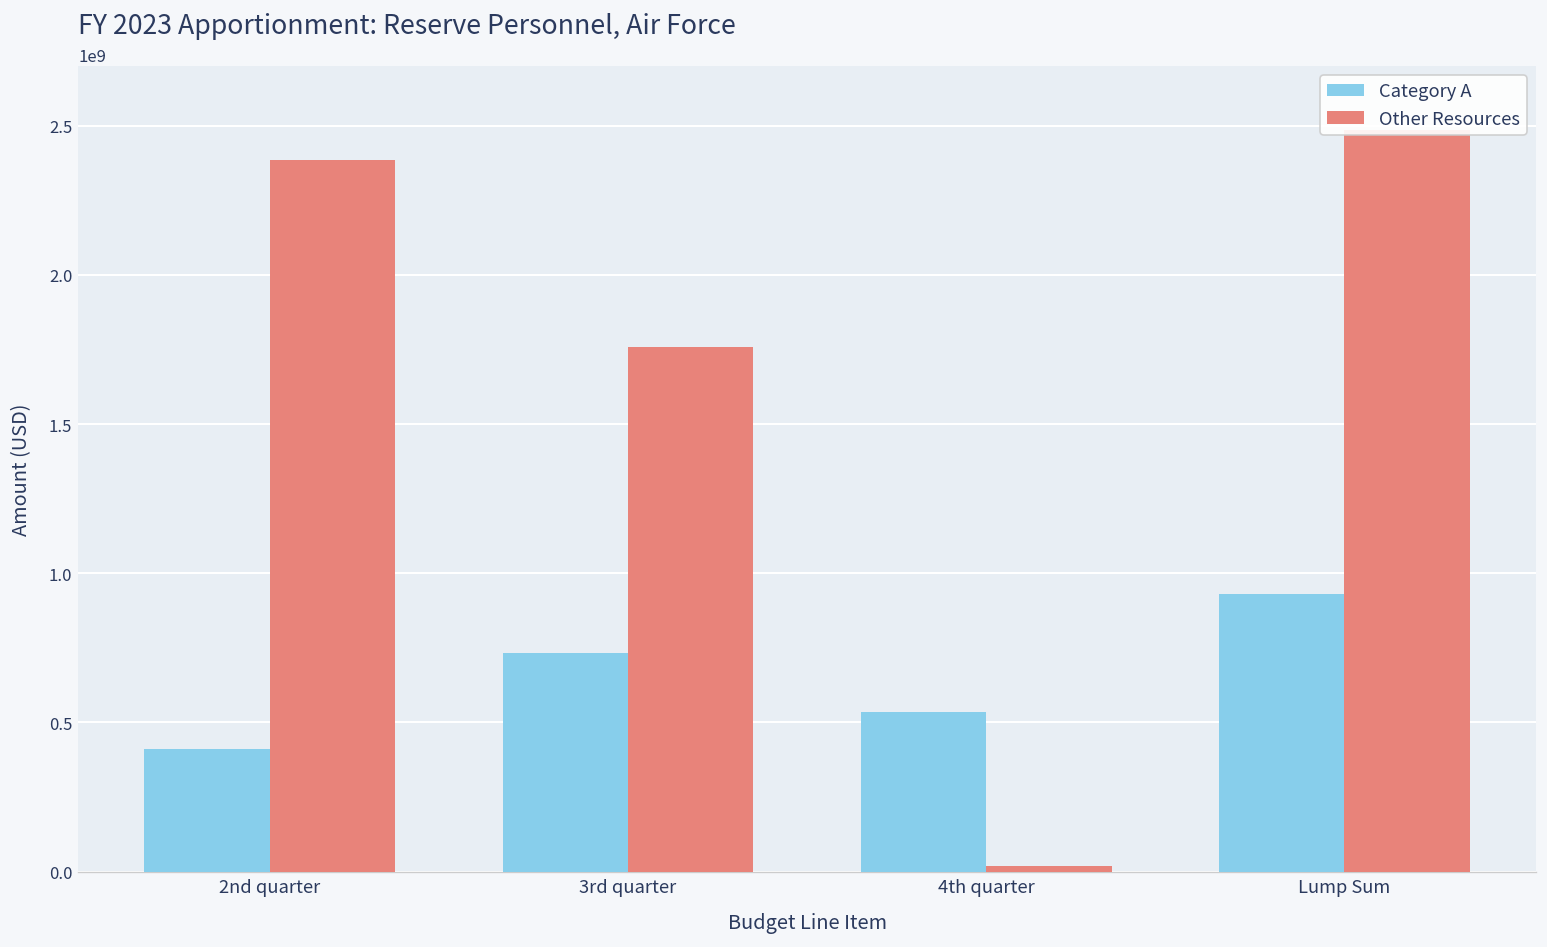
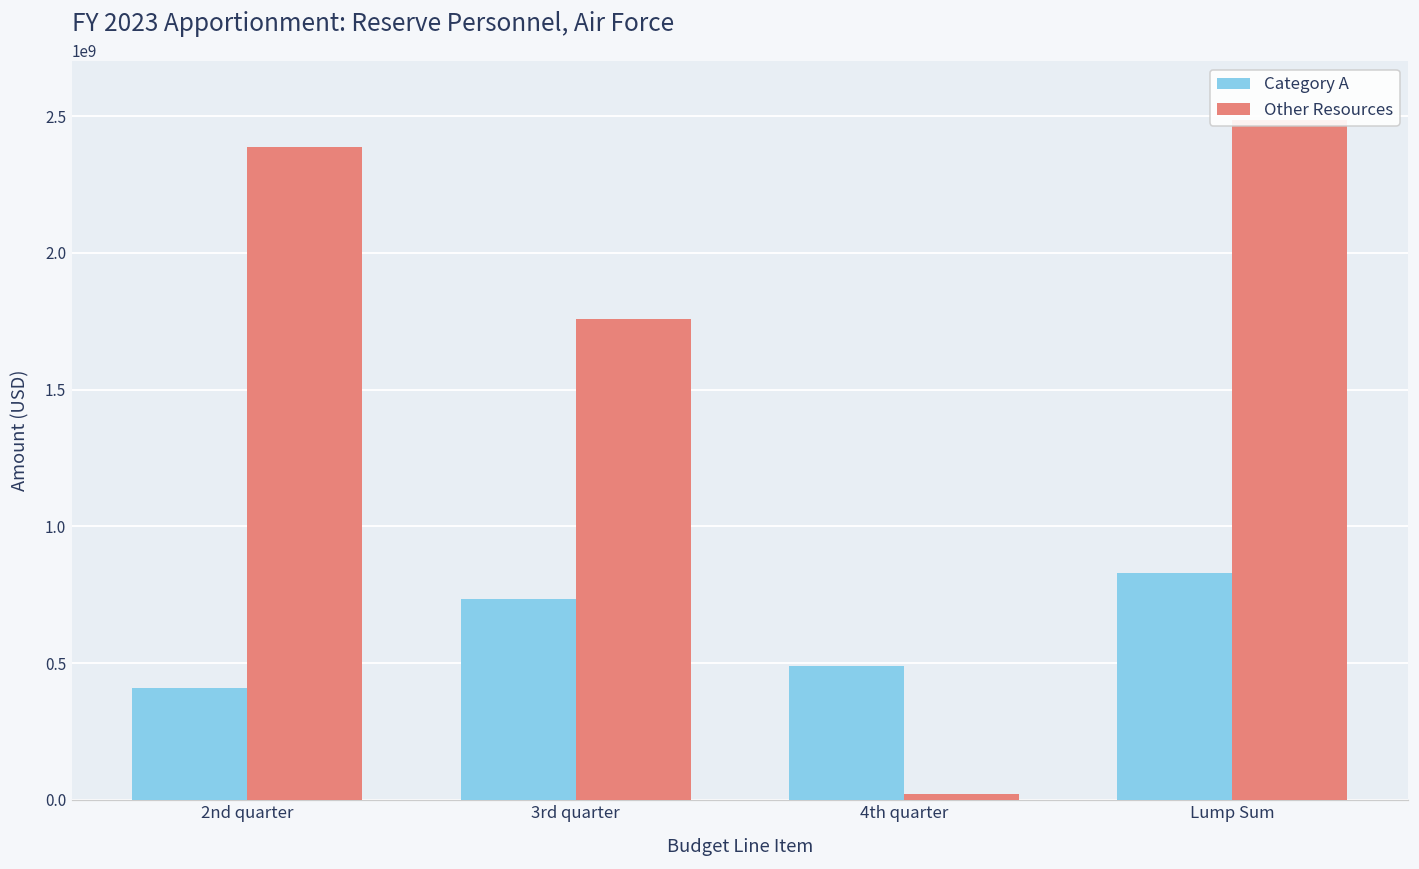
Category A, 4th quarter: 530000000 -> 490000000
Category A, Lump Sum: 930000000 -> 830000000
